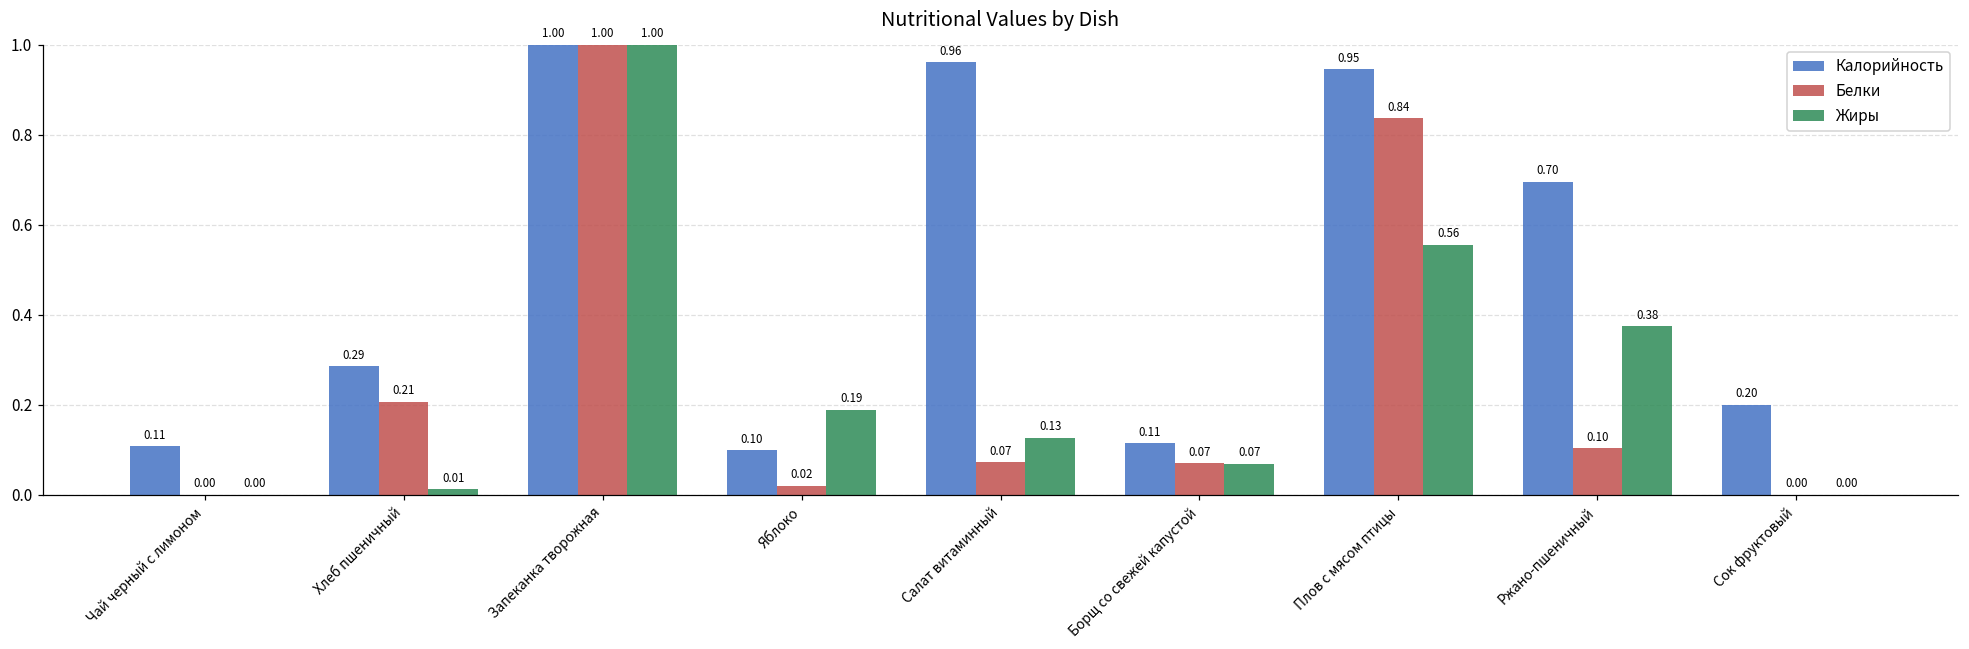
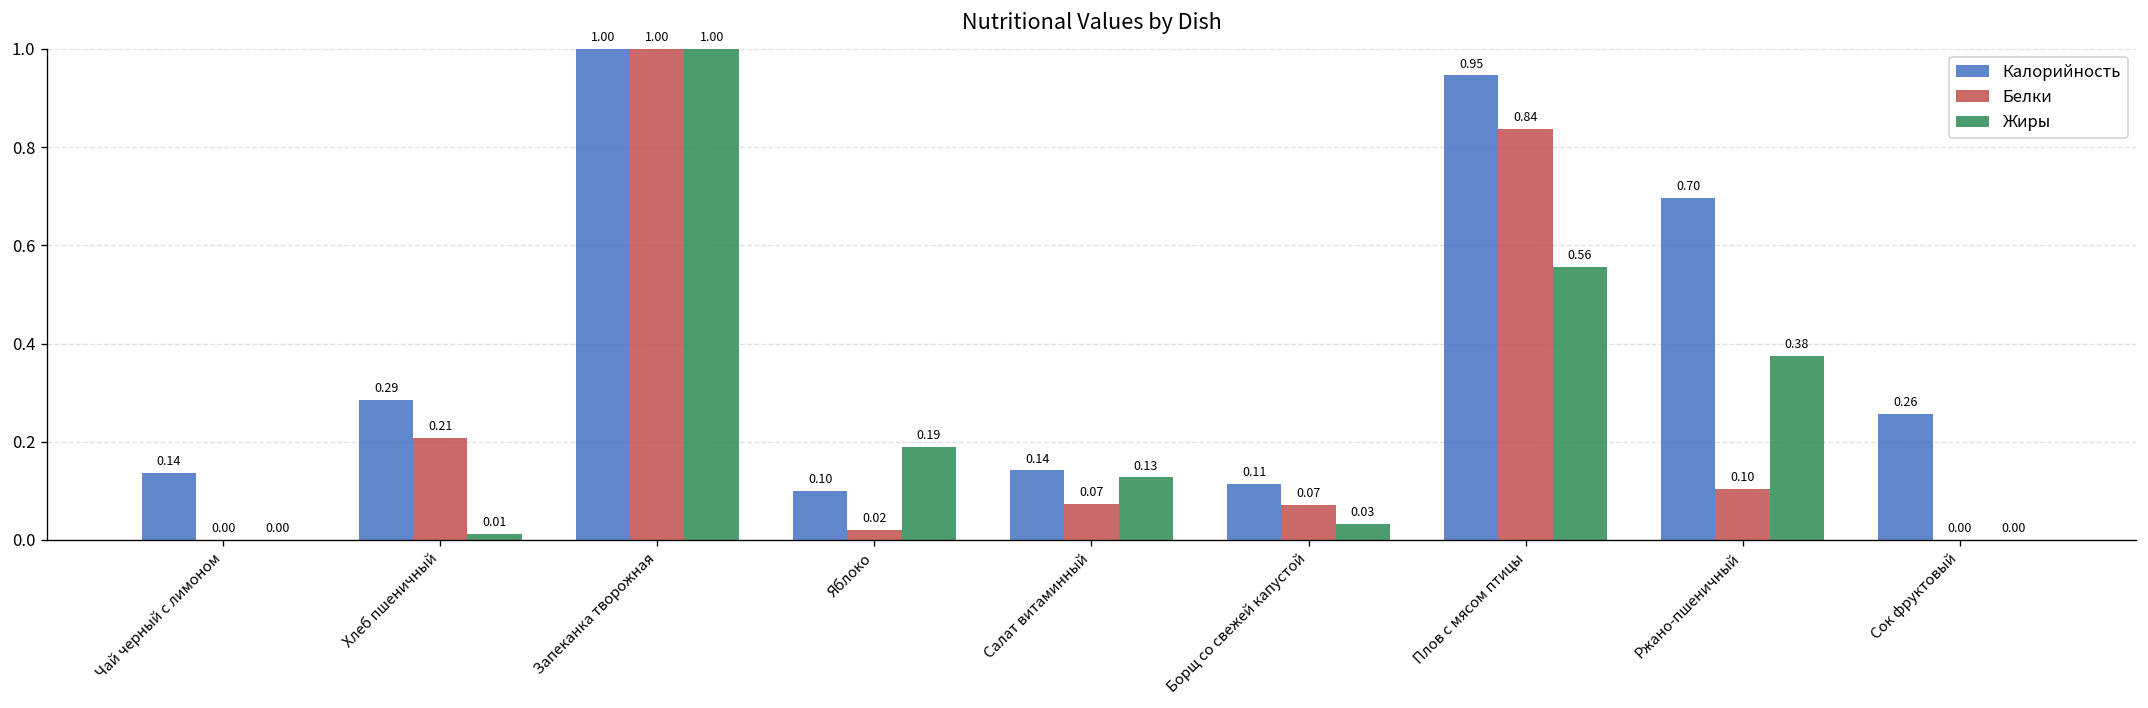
Калорийность, Чай черный с лимоном: 0.11 -> 0.14
Калорийность, Салат витаминный: 0.96 -> 0.14
Жиры, Борщ со свежей капустой: 0.07 -> 0.03
Калорийность, Сок фруктовый: 0.20 -> 0.26
